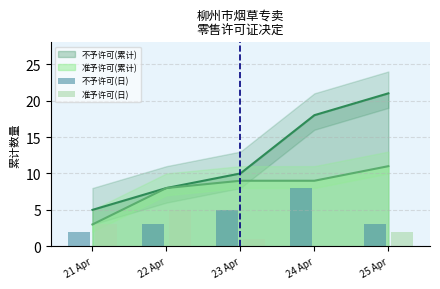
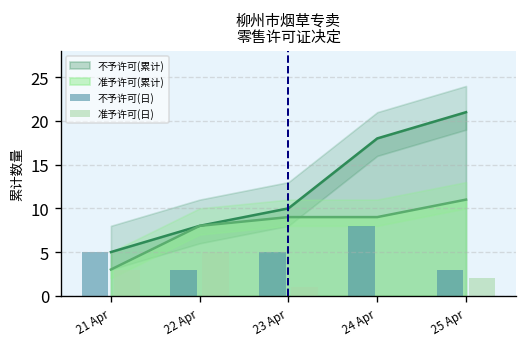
不予许可(日), 21 Apr: 2 -> 5
